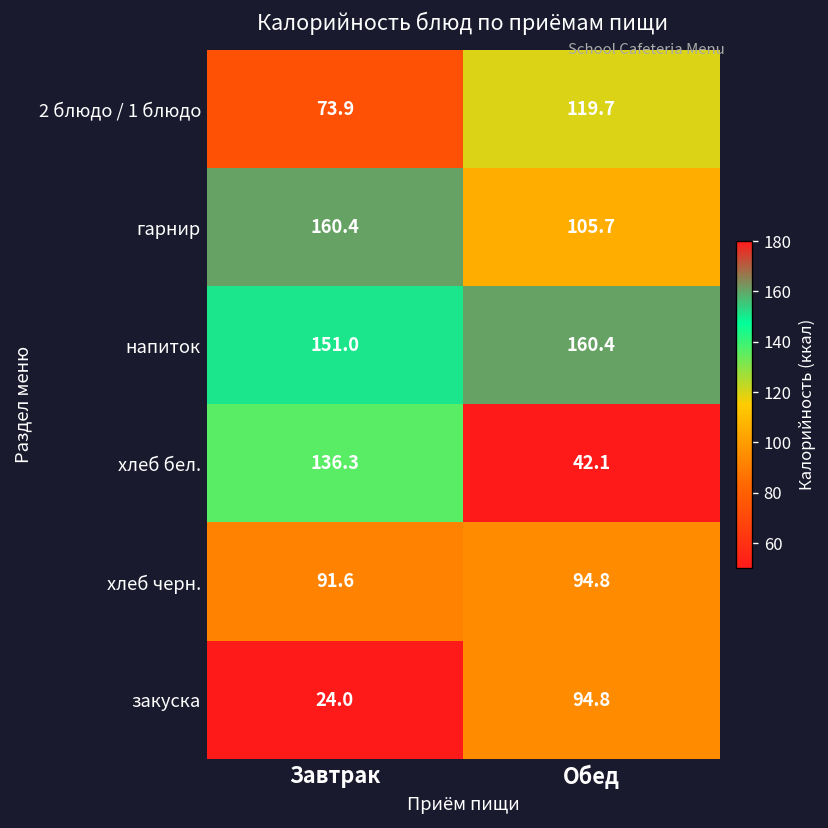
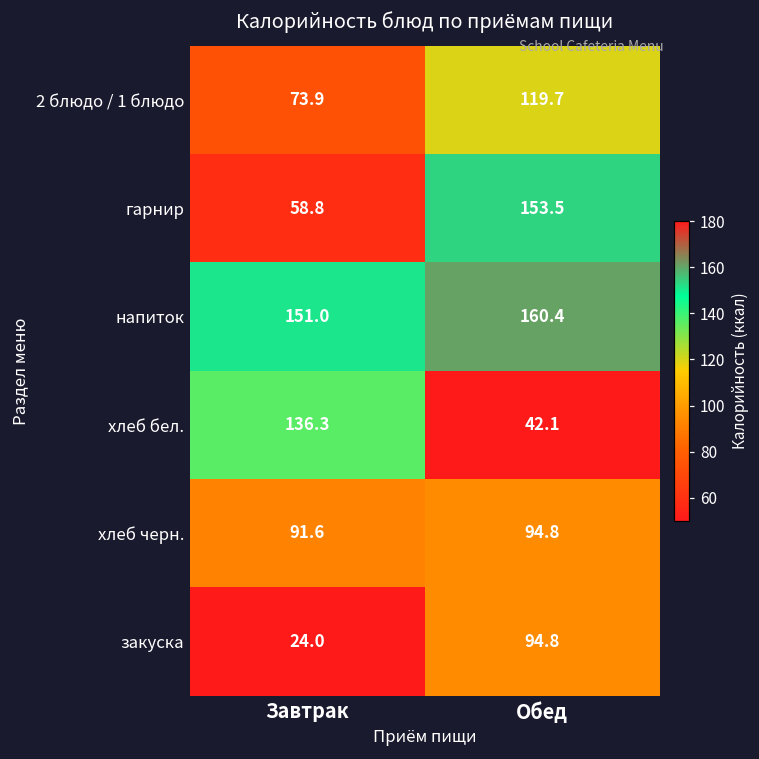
гарнир, Завтрак: 160.4 -> 58.8
гарнир, Обед: 105.7 -> 153.5
